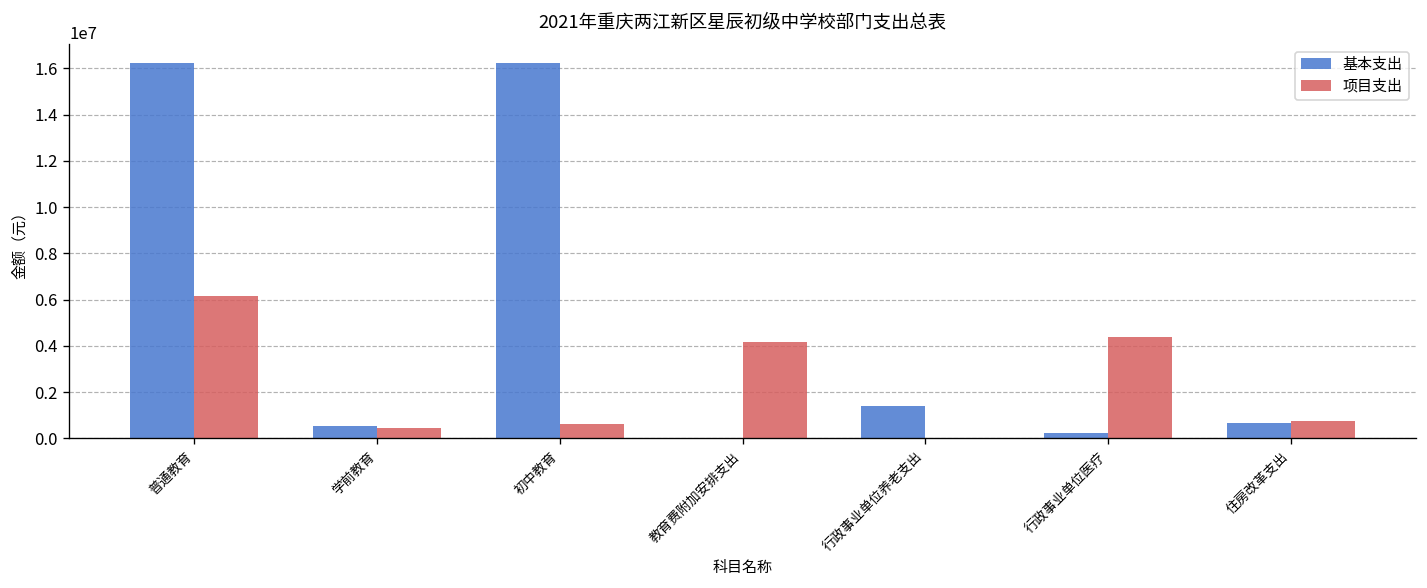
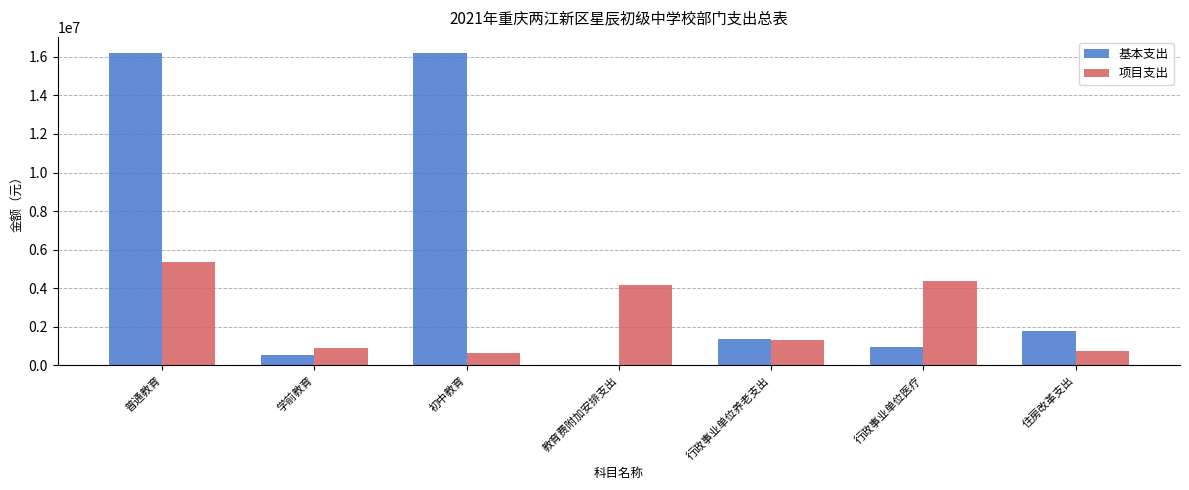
项目支出, 普通教育: 6100000 -> 5400000
项目支出, 学前教育: 400000 -> 900000
项目支出, 行政事业单位养老支出: 0 -> 1300000
基本支出, 行政事业单位医疗: 200000 -> 1000000
基本支出, 住房改革支出: 700000 -> 1800000
